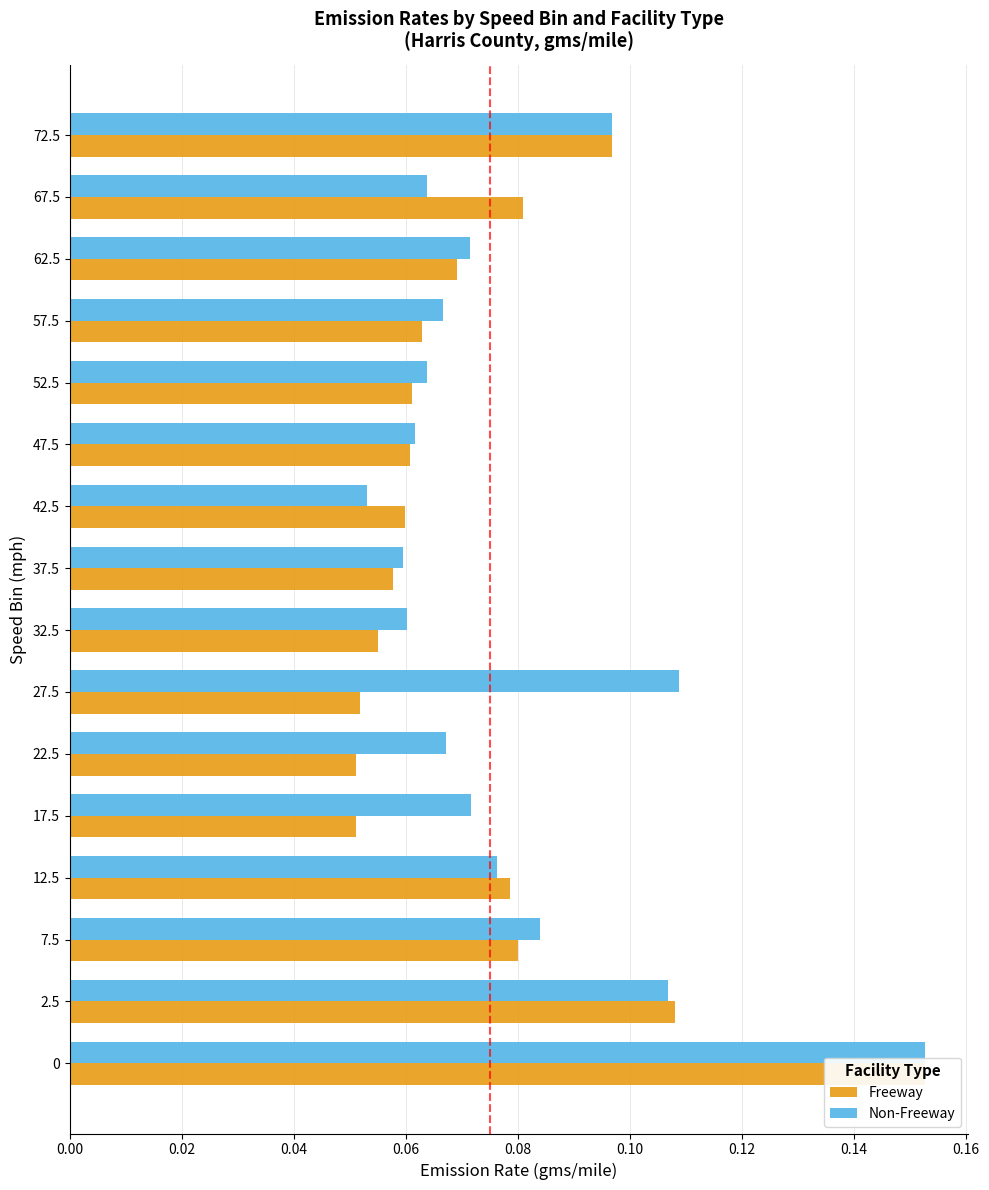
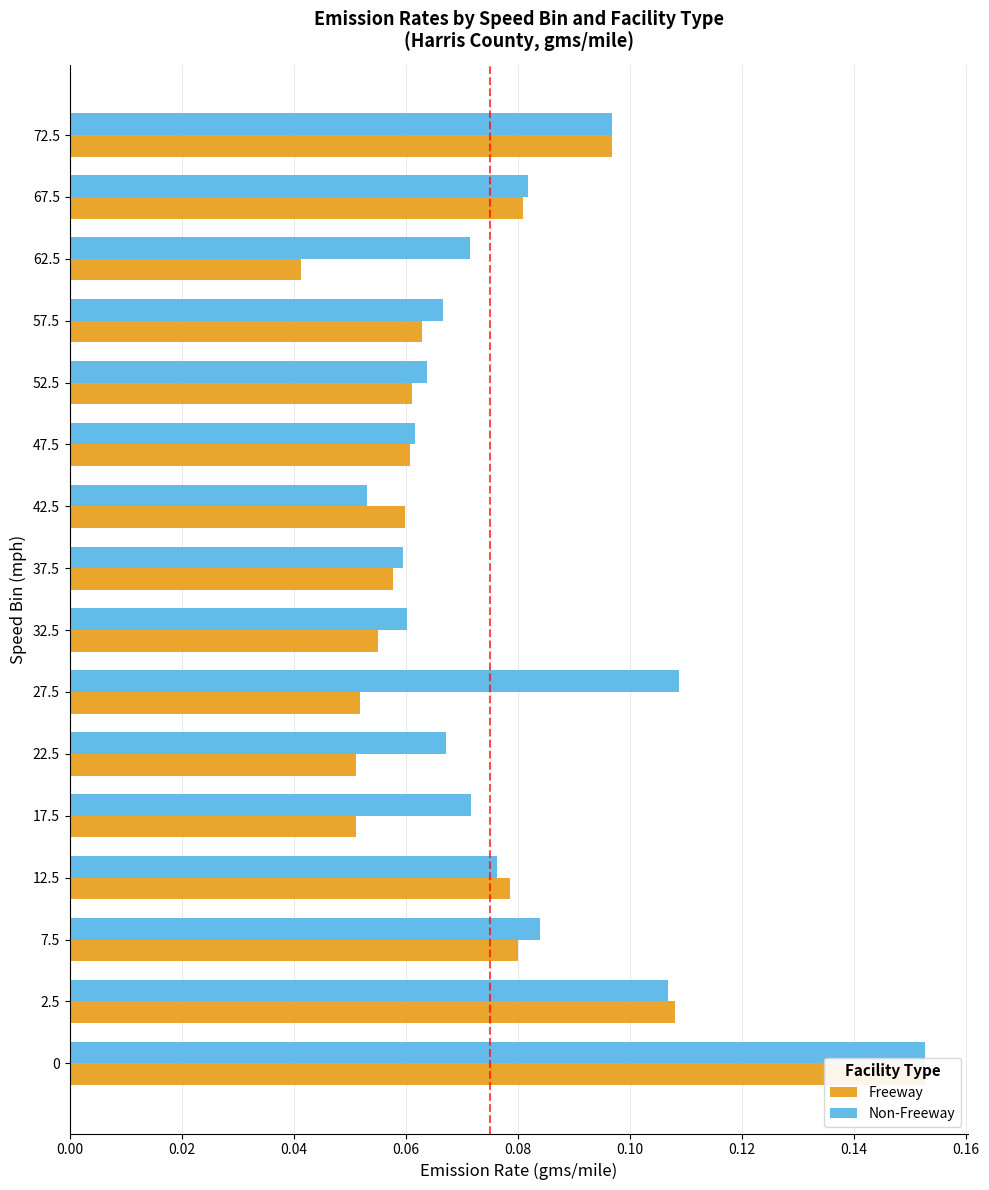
Non-Freeway, 67.5: 0.064 -> 0.082
Freeway, 62.5: 0.069 -> 0.041
